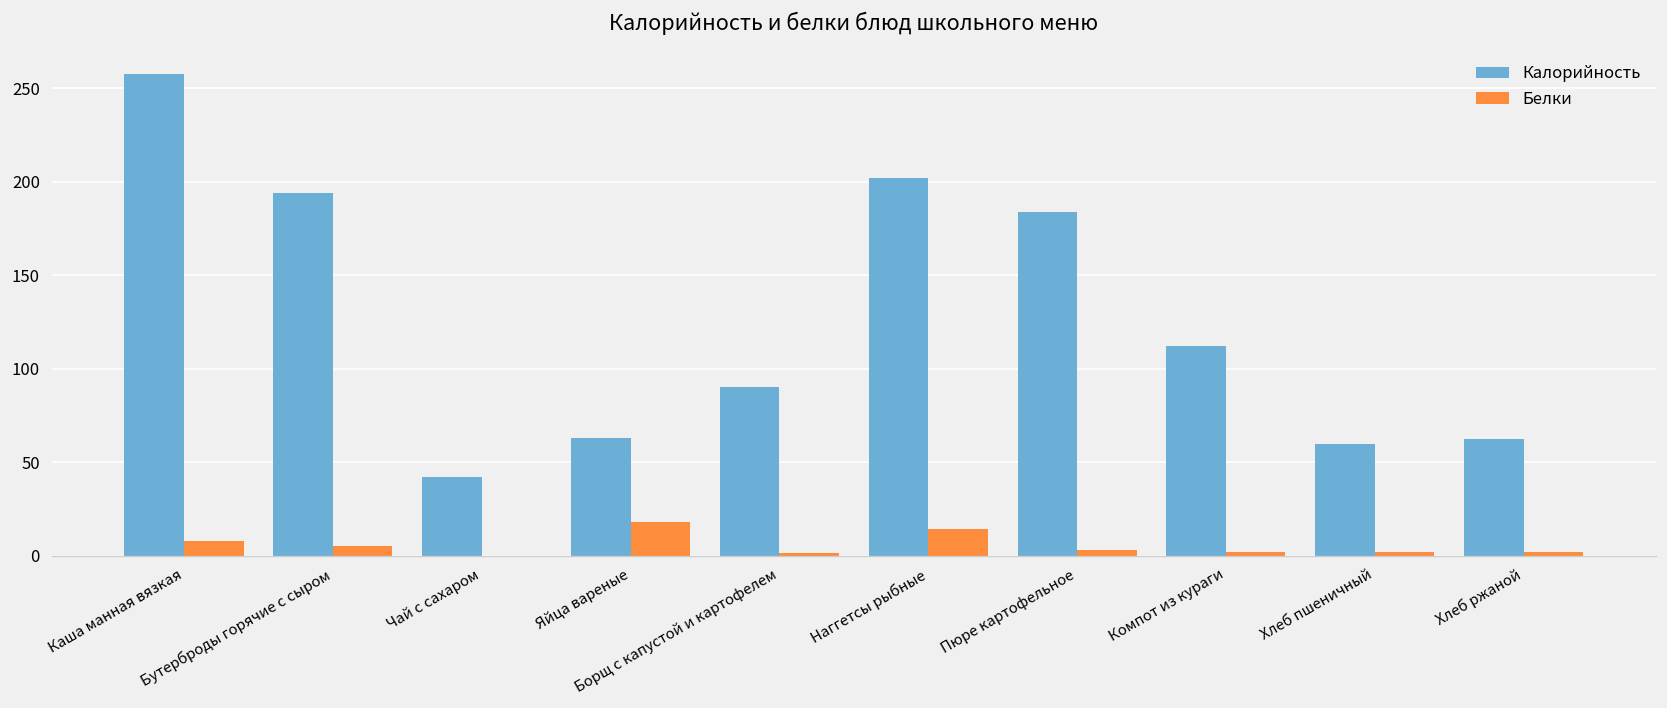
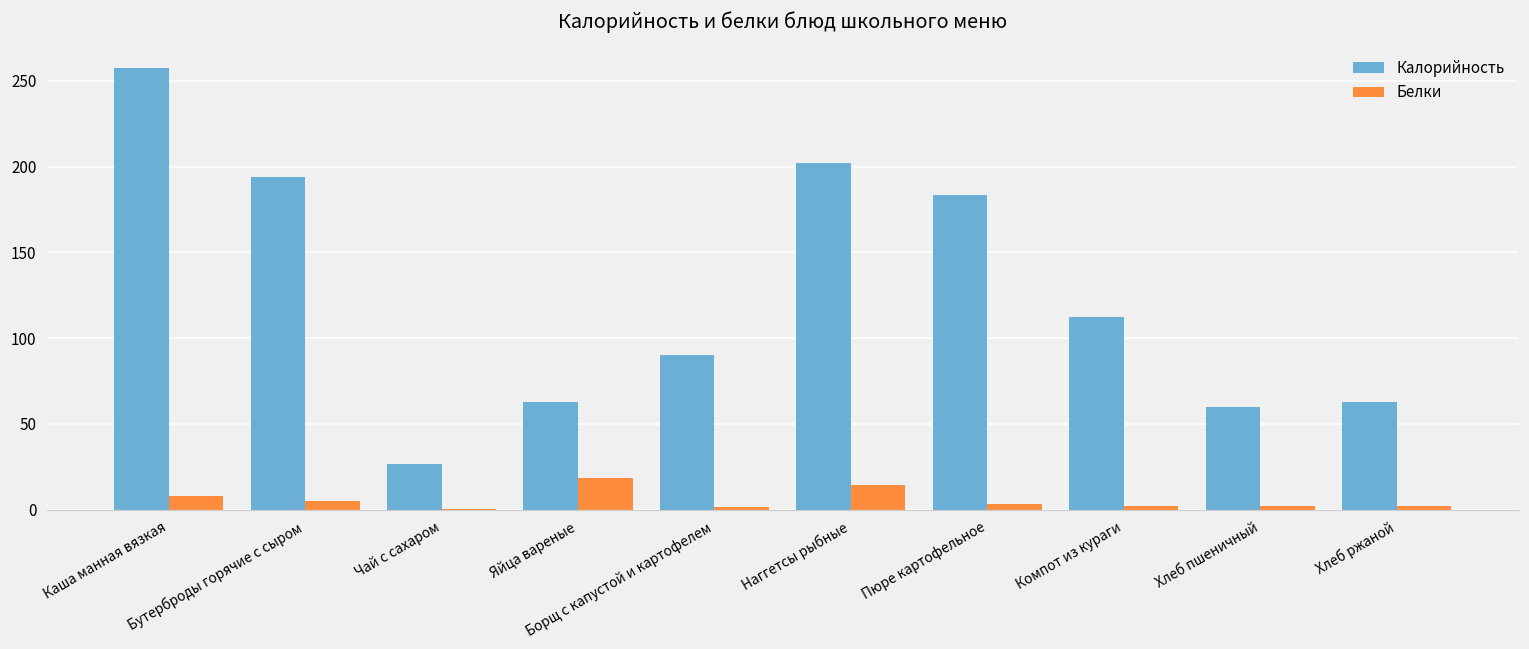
Калорийность, Чай с сахаром: 42 -> 27
